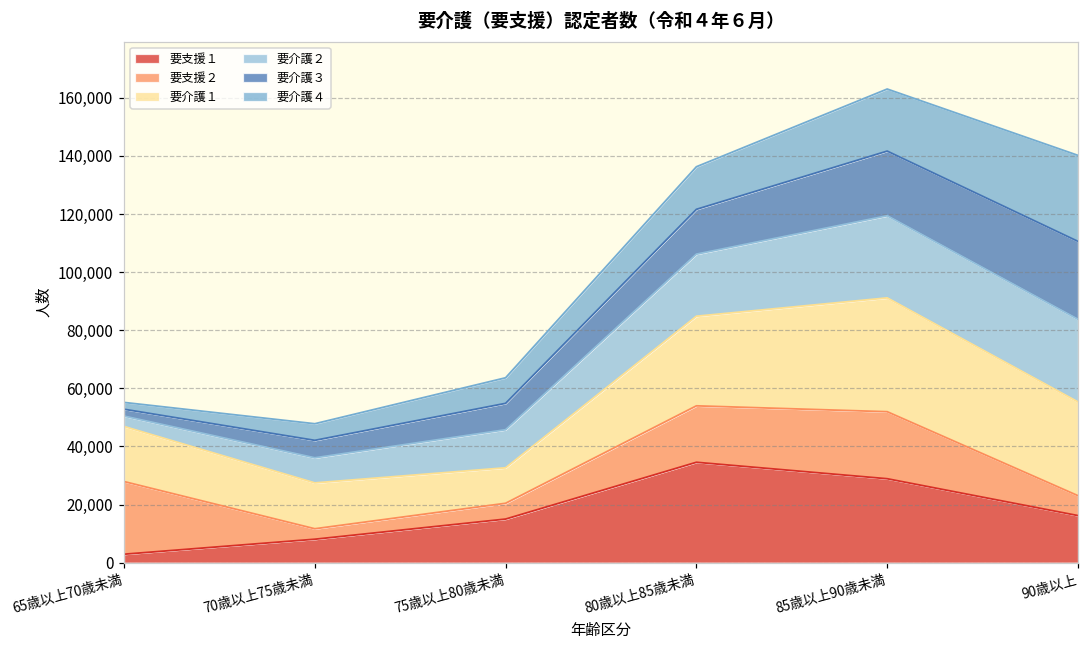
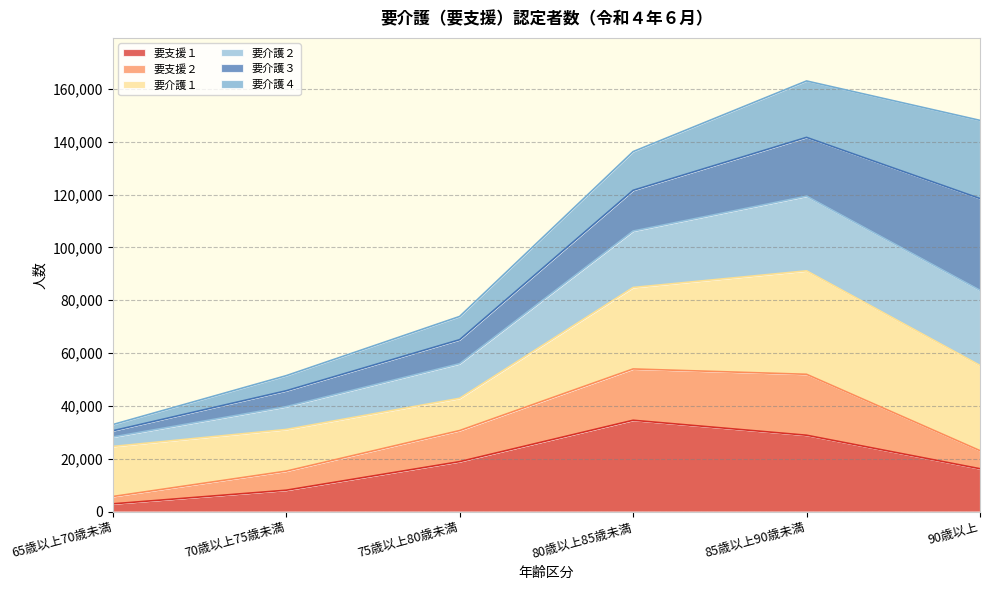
要支援２, 65歳以上70歳未満: 25,000 -> 3,000
要支援２, 70歳以上75歳未満: 4,000 -> 7,000
要支援１, 75歳以上80歳未満: 15,000 -> 19,000
要支援２, 75歳以上80歳未満: 5,000 -> 12,000
要介護３, 90歳以上: 27,000 -> 35,000
